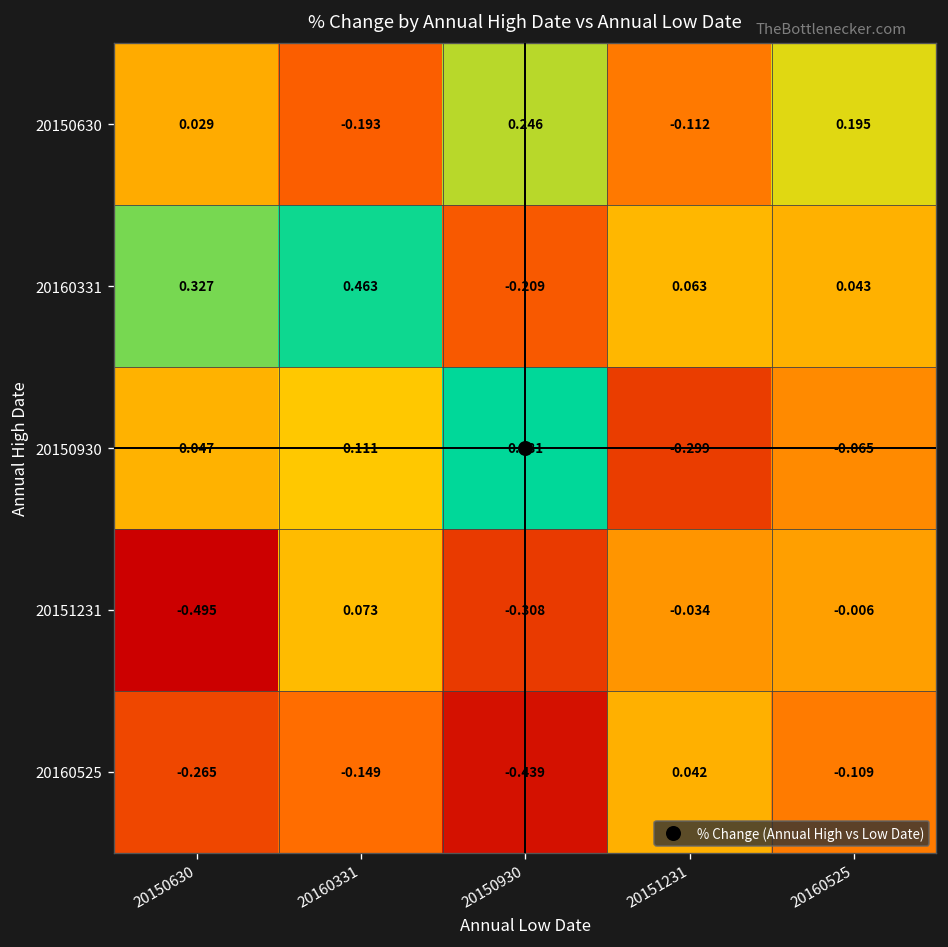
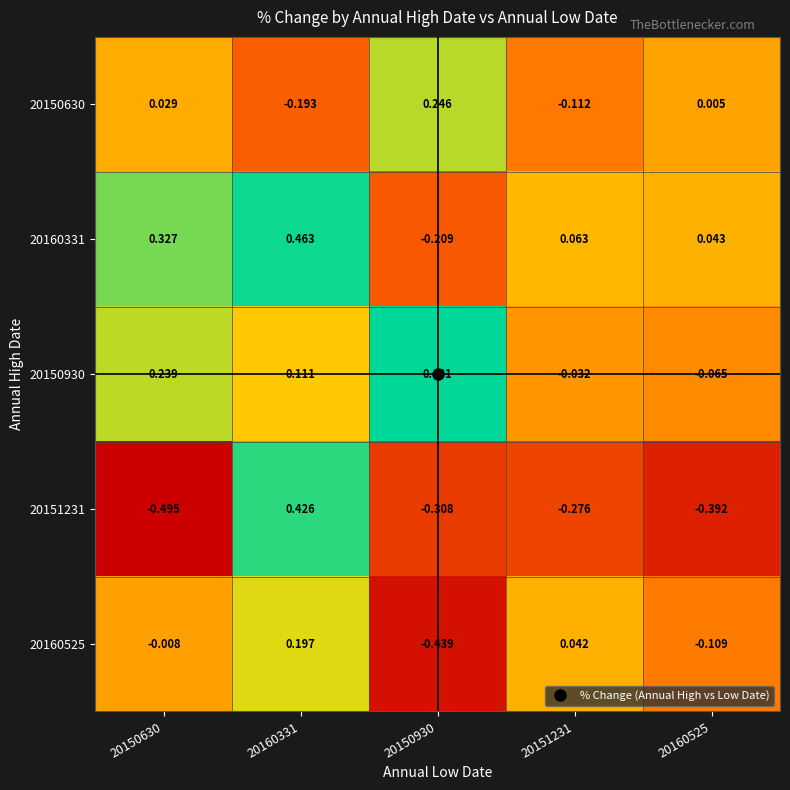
20150630, 20160525: 0.195 -> 0.005
20150930, 20150630: 0.047 -> 0.239
20150930, 20151231: -0.299 -> -0.032
20151231, 20160331: 0.073 -> 0.426
20151231, 20151231: -0.034 -> -0.276
20151231, 20160525: -0.006 -> -0.392
20160525, 20150630: -0.265 -> -0.008
20160525, 20160331: -0.149 -> 0.197
